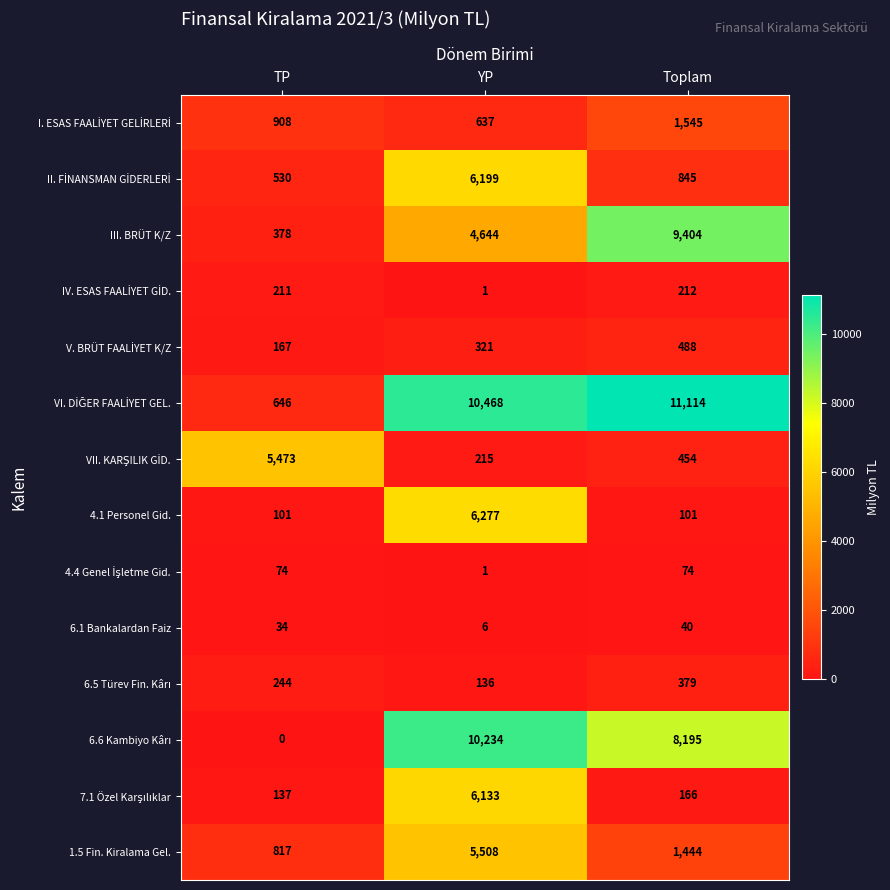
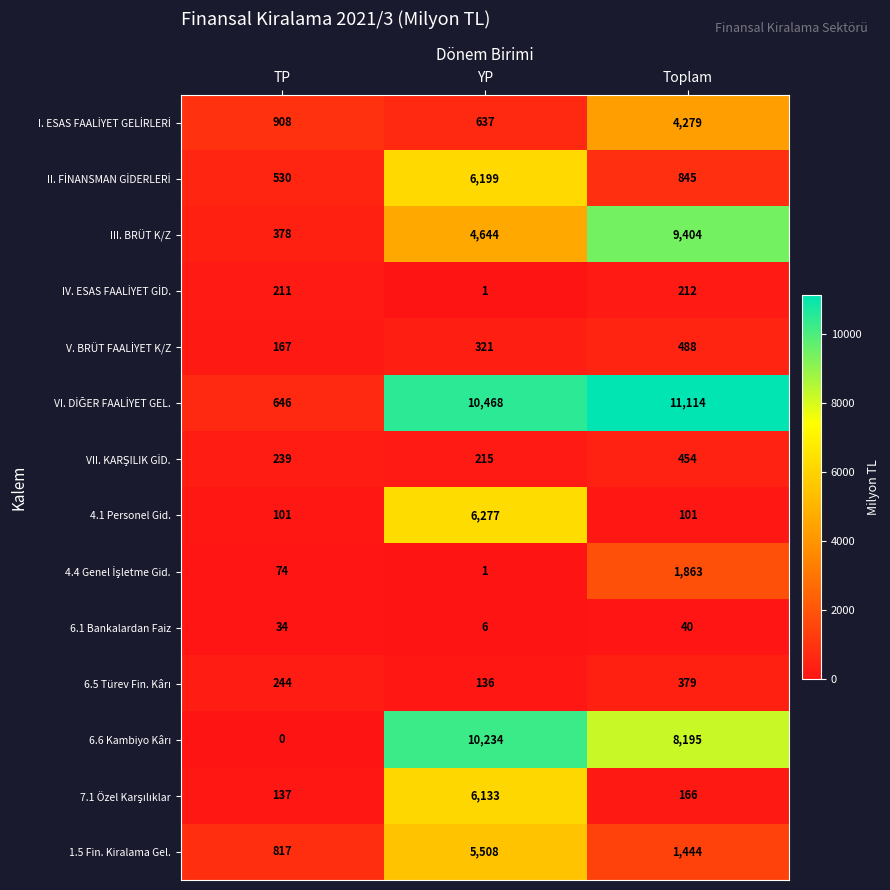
I. ESAS FAALİYET GELİRLERİ, Toplam: 1,545 -> 4,279
VII. KARŞILIK GİD., TP: 5,473 -> 239
4.4 Genel İşletme Gid., Toplam: 74 -> 1,863
